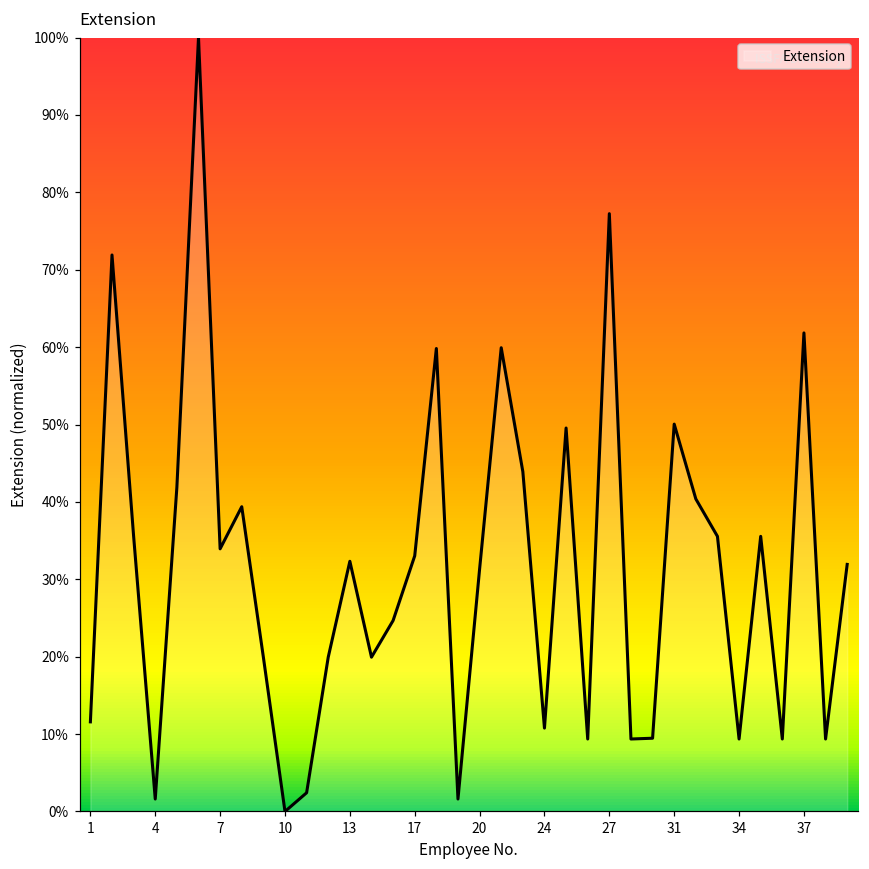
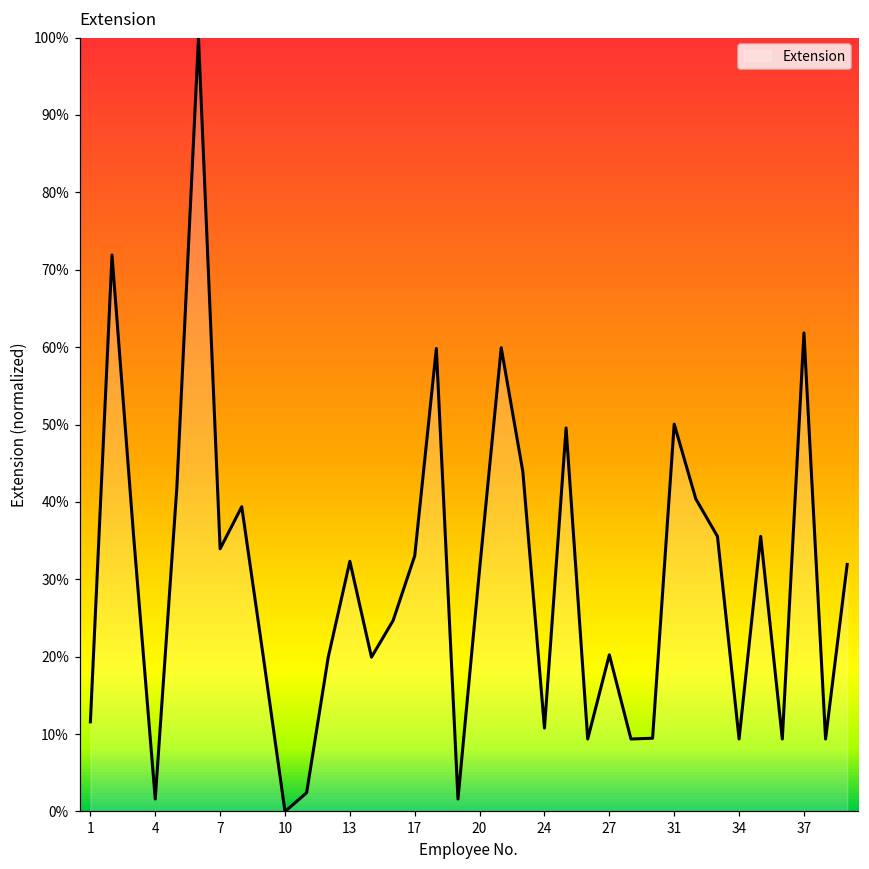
27: 77% -> 20%
